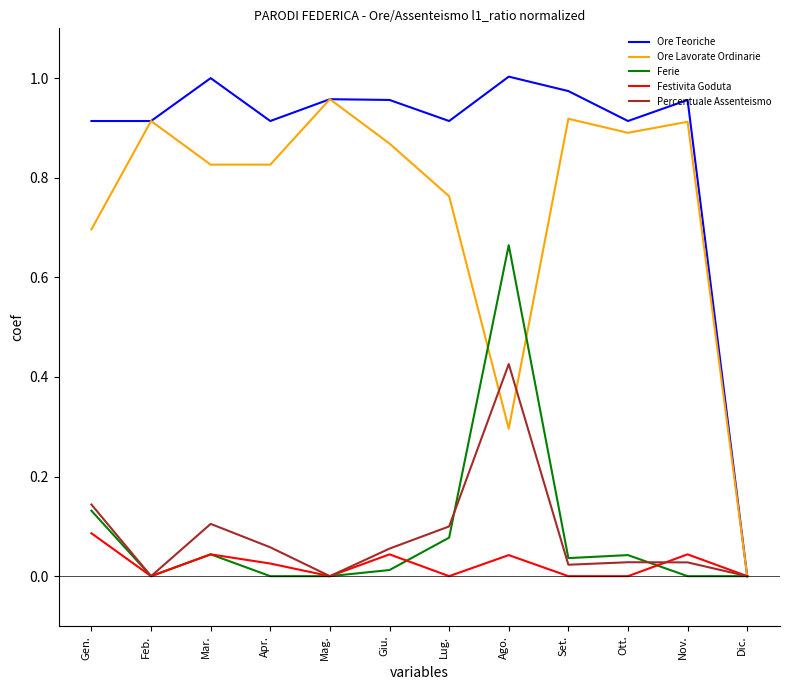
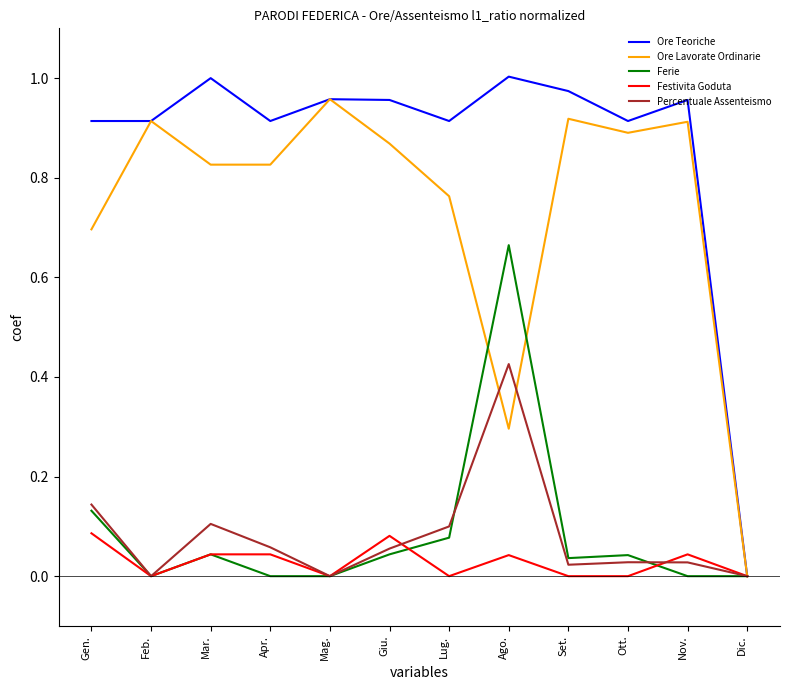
Festivita Goduta, Apr.: 0.03 -> 0.04
Ferie, Giu.: 0.01 -> 0.04
Festivita Goduta, Giu.: 0.04 -> 0.08
